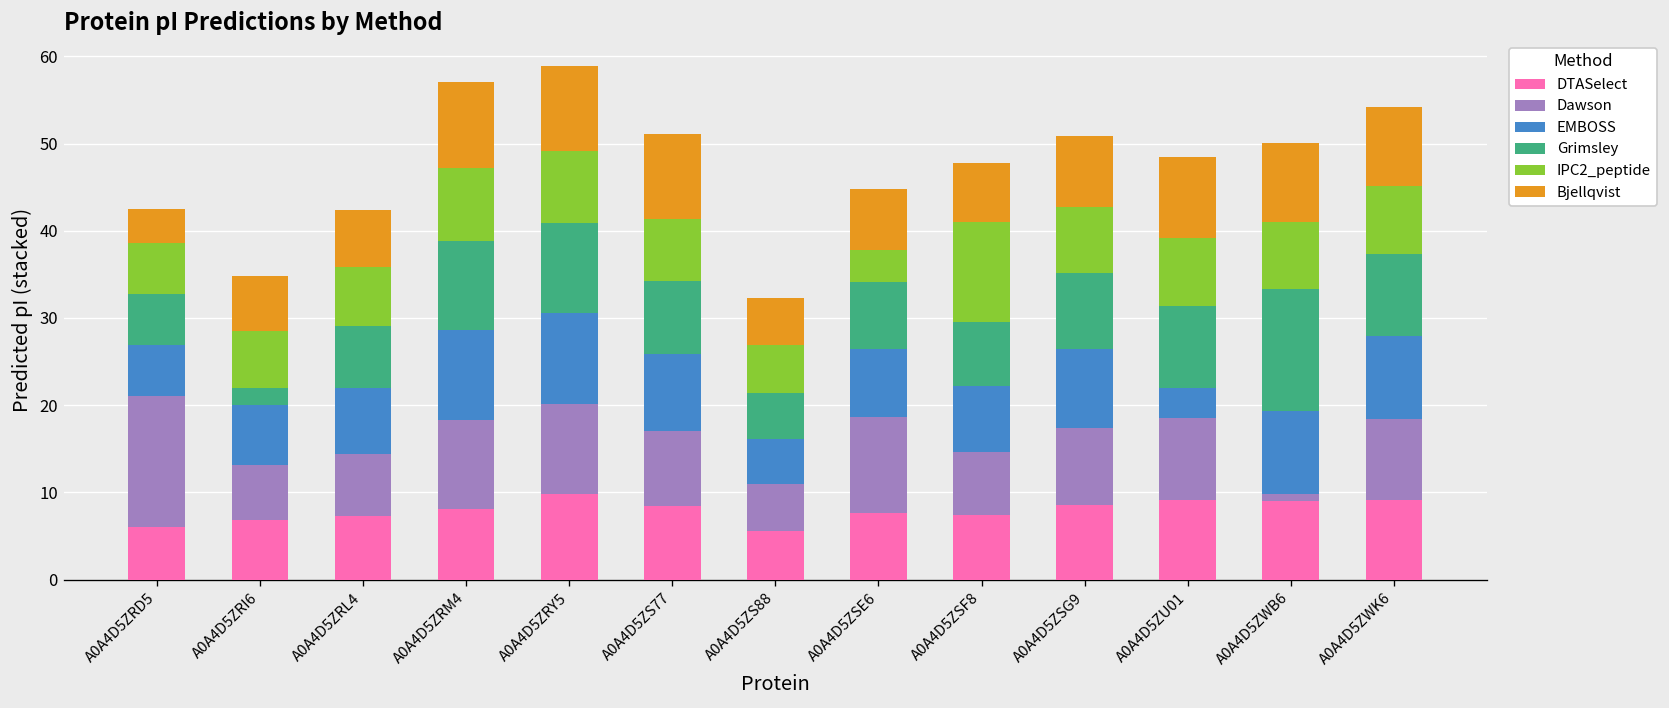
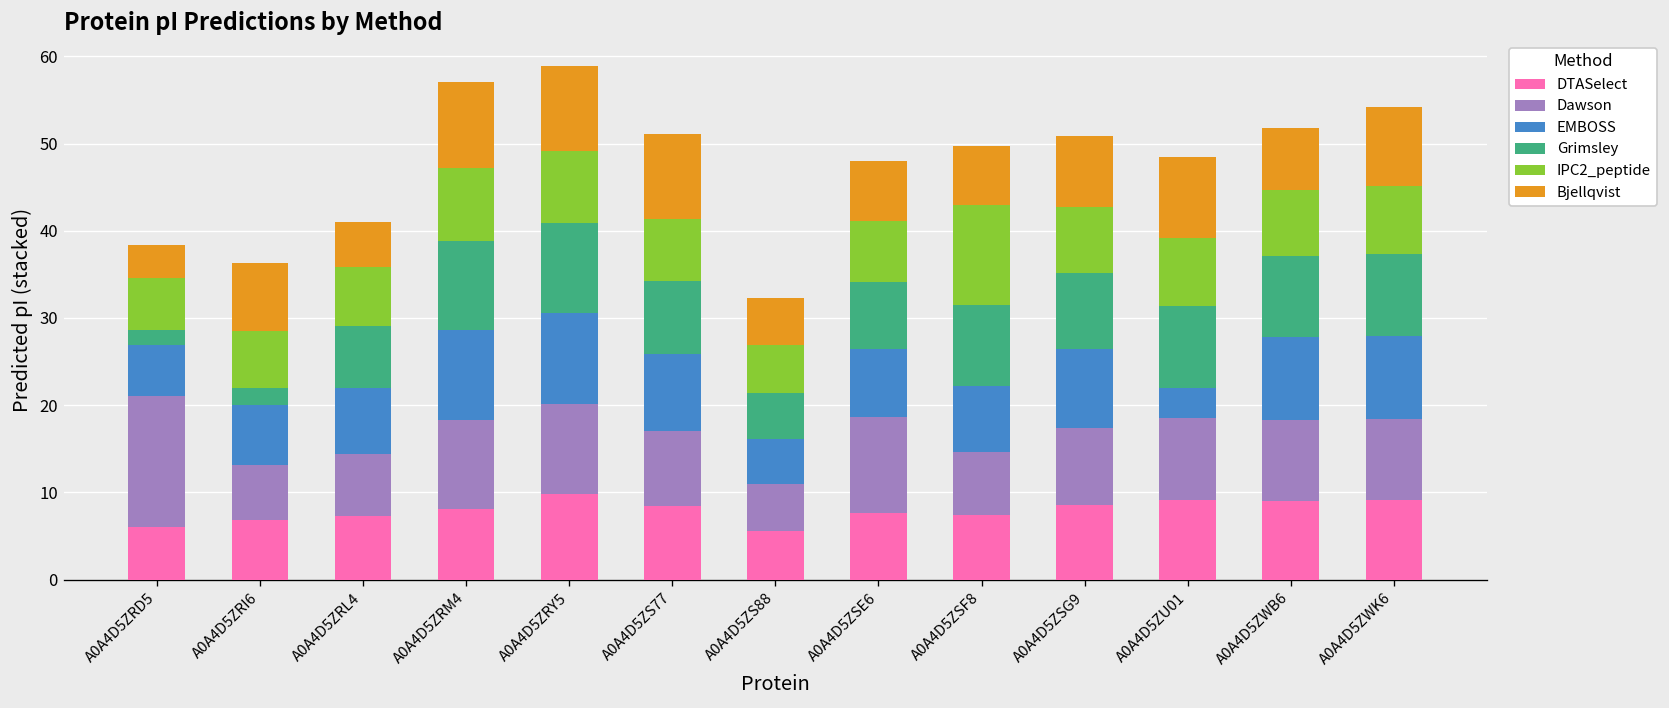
Grimsley, A0A4D5ZRD5: 6 -> 2
Bjellqvist, A0A4D5ZRI6: 6 -> 8
Bjellqvist, A0A4D5ZRL4: 7 -> 5
IPC2_peptide, A0A4D5ZSE6: 4 -> 7
Grimsley, A0A4D5ZSF8: 7 -> 9
Dawson, A0A4D5ZWB6: 1 -> 9
Grimsley, A0A4D5ZWB6: 14 -> 9
Bjellqvist, A0A4D5ZWB6: 9 -> 7
